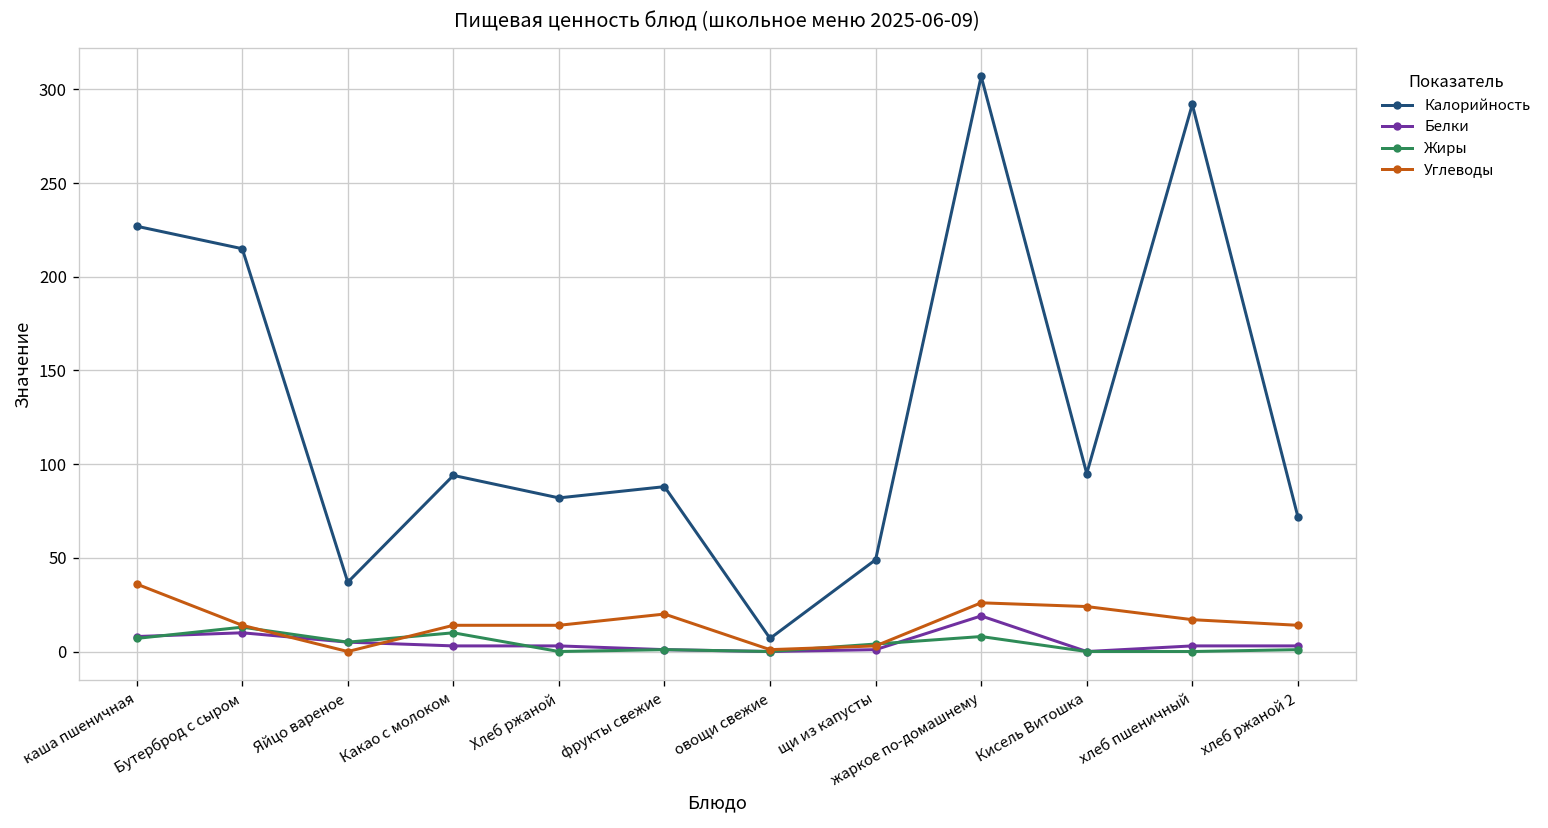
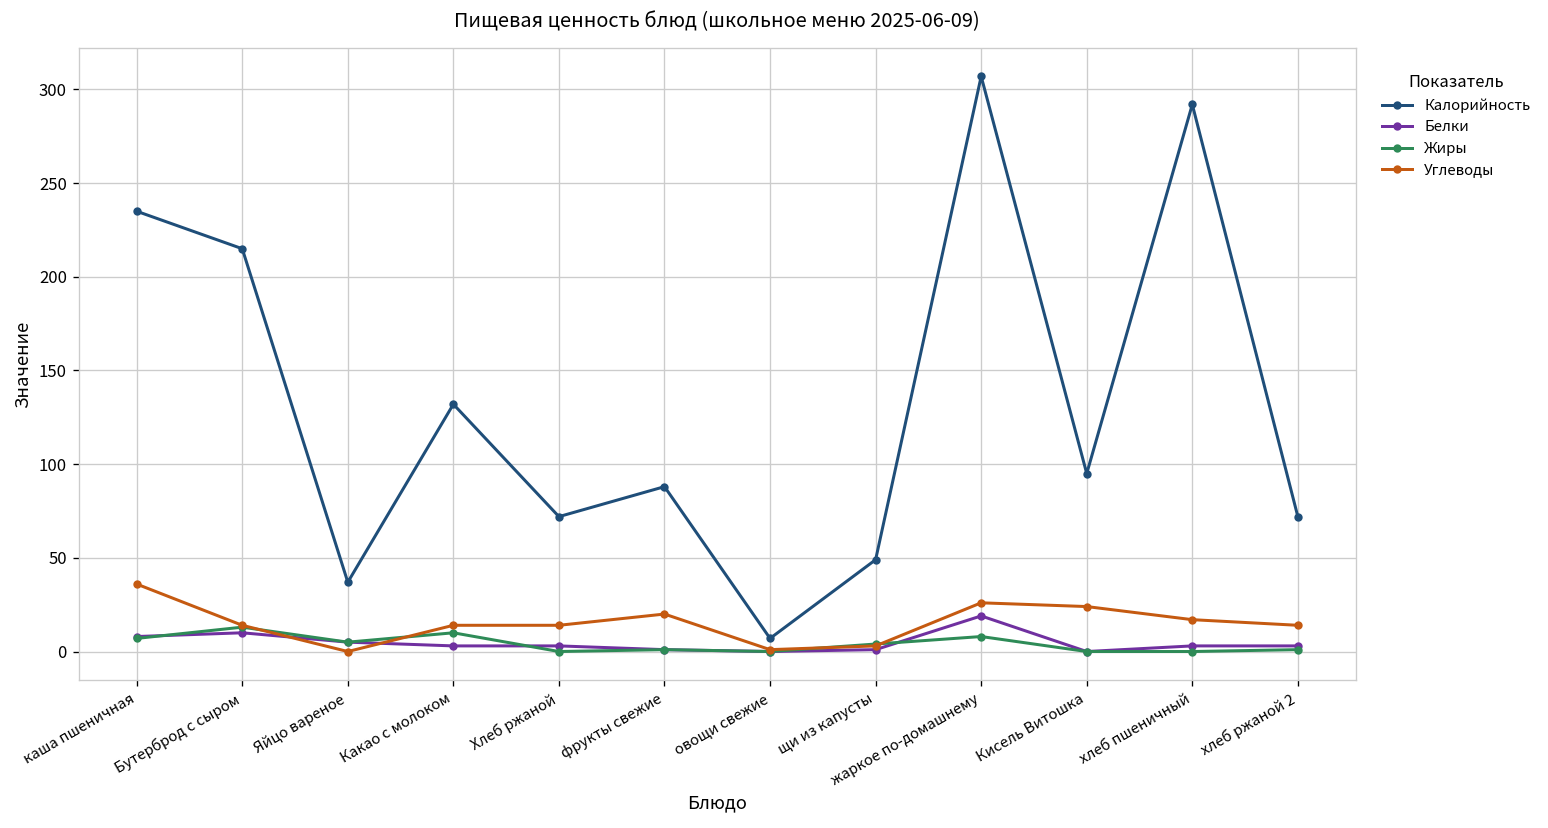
Калорийность, каша пшеничная: 227 -> 235
Калорийность, Какао с молоком: 94 -> 132
Калорийность, Хлеб ржаной: 82 -> 72
